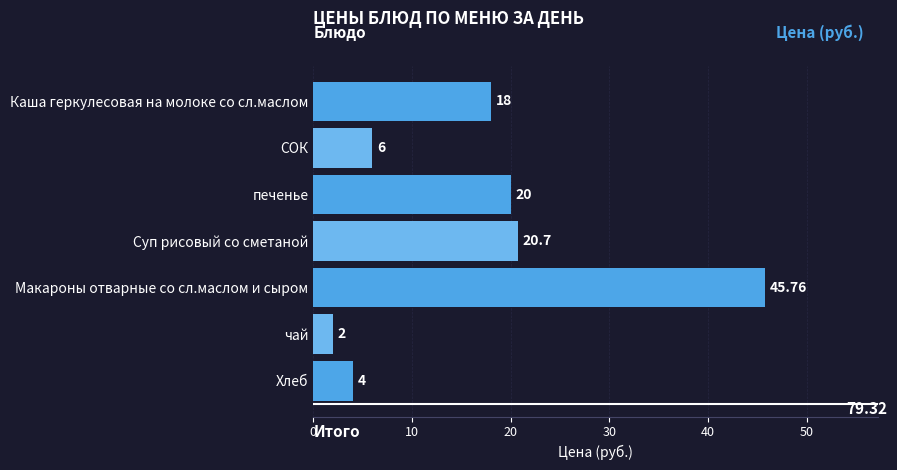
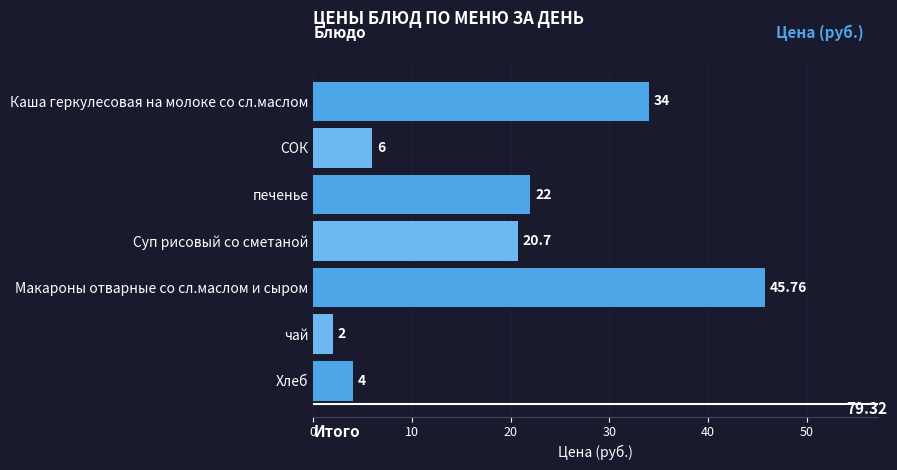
Каша геркулесовая на молоке со сл.маслом: 18 -> 34
печенье: 20 -> 22
